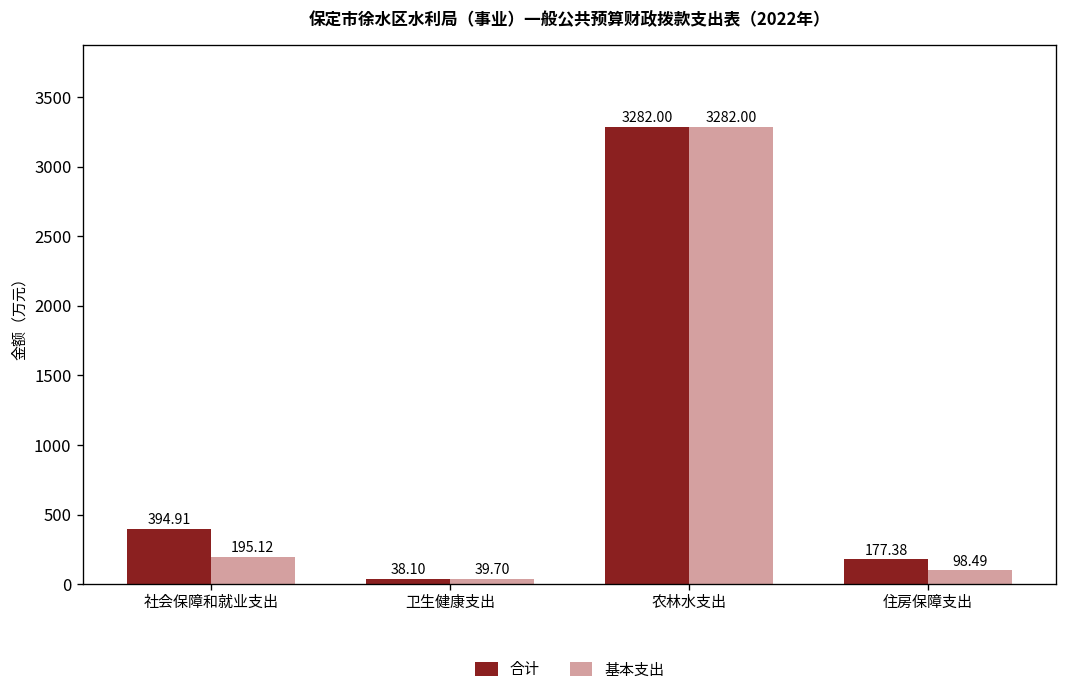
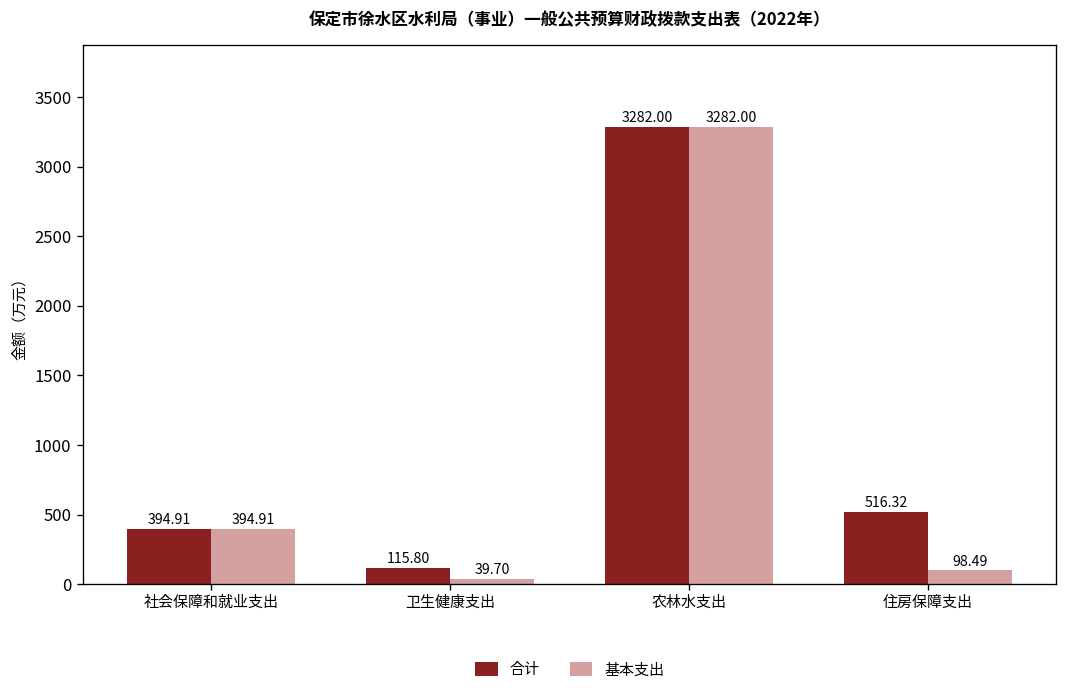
基本支出, 社会保障和就业支出: 195.12 -> 394.91
合计, 卫生健康支出: 38.10 -> 115.80
合计, 住房保障支出: 177.38 -> 516.32
